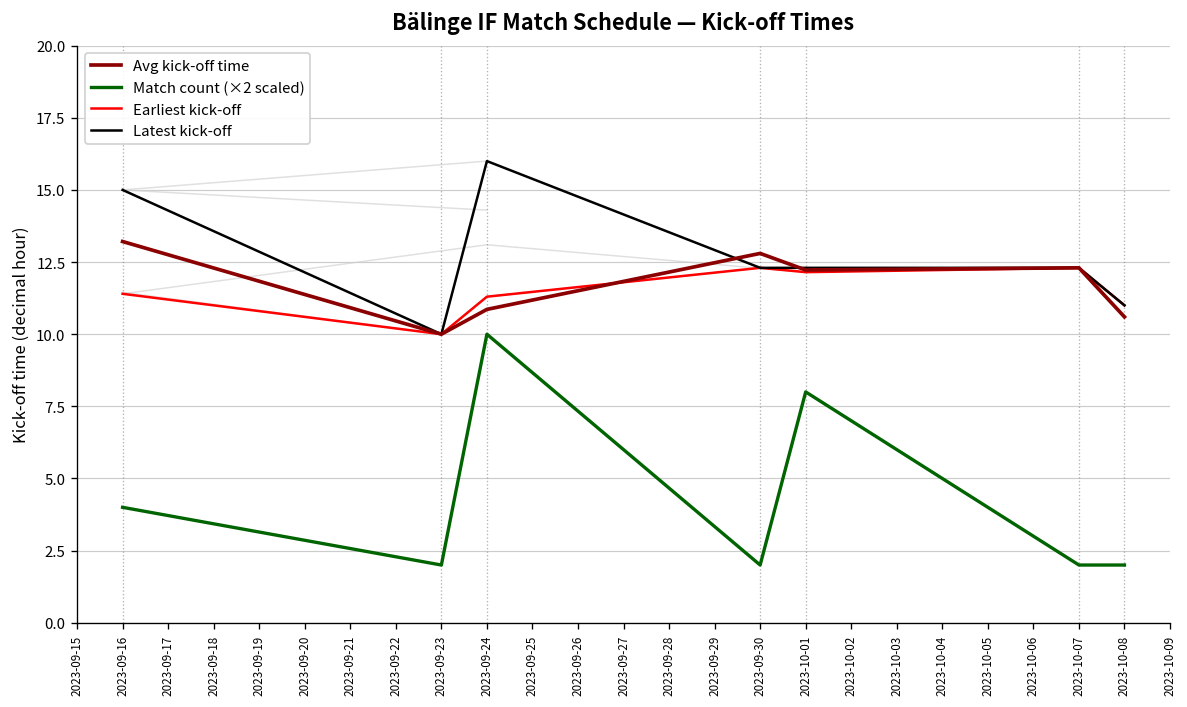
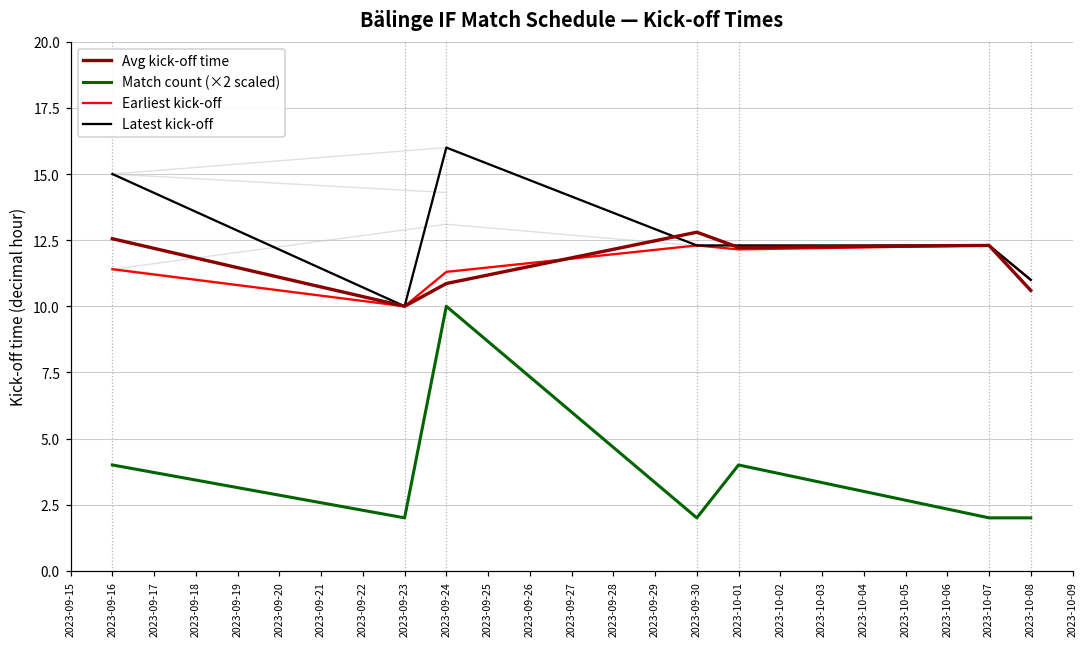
Avg kick-off time, 2023-09-16: 13.2 -> 12.6
Match count (×2 scaled), 2023-10-01: 8.0 -> 4.0
